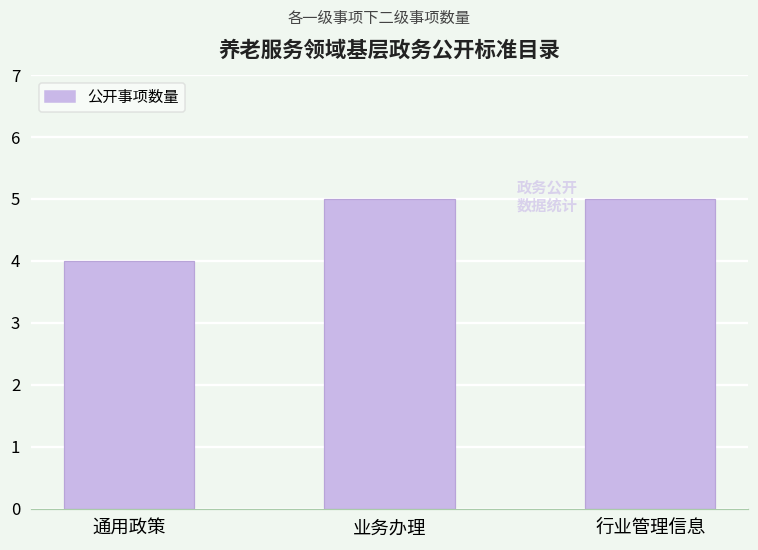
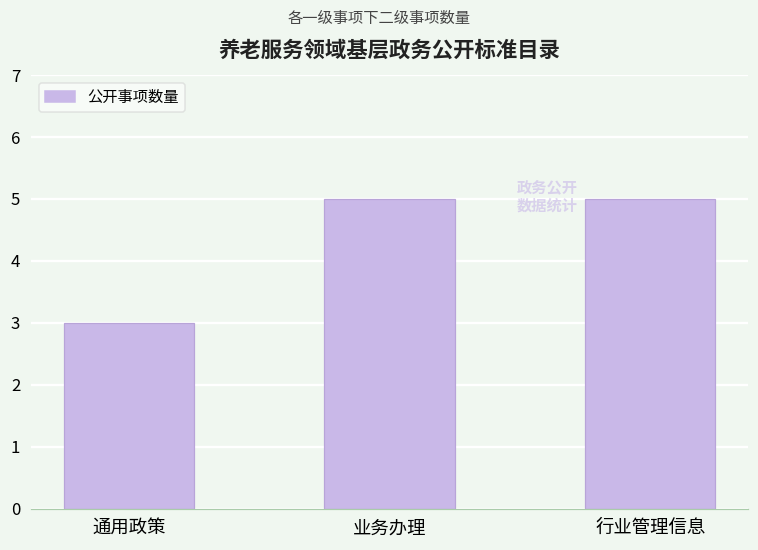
通用政策: 4 -> 3
